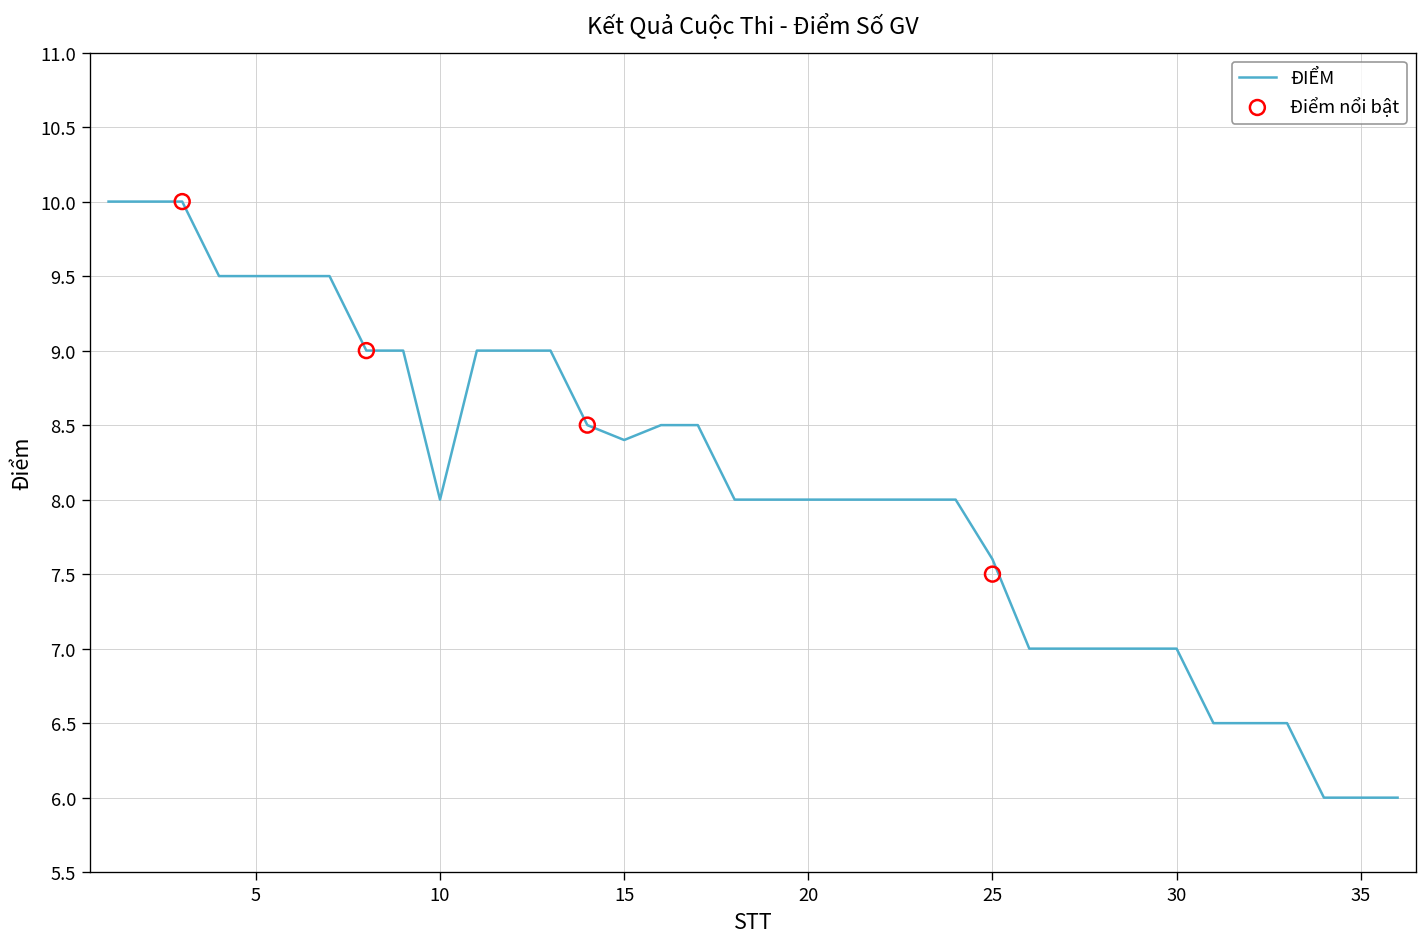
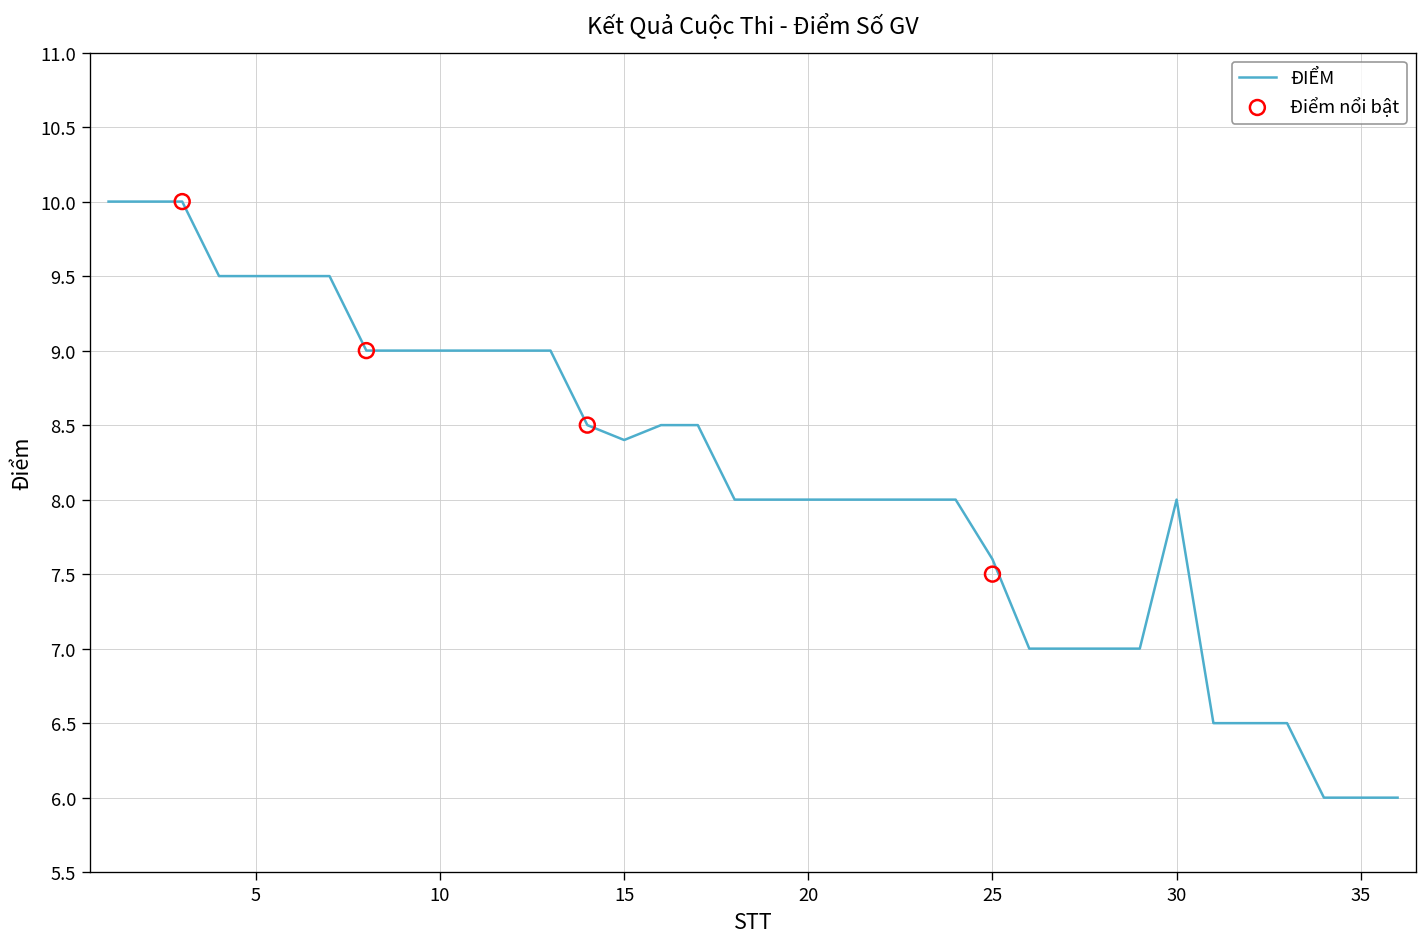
ĐIỂM, 10: 8 -> 9
ĐIỂM, 30: 7 -> 8
